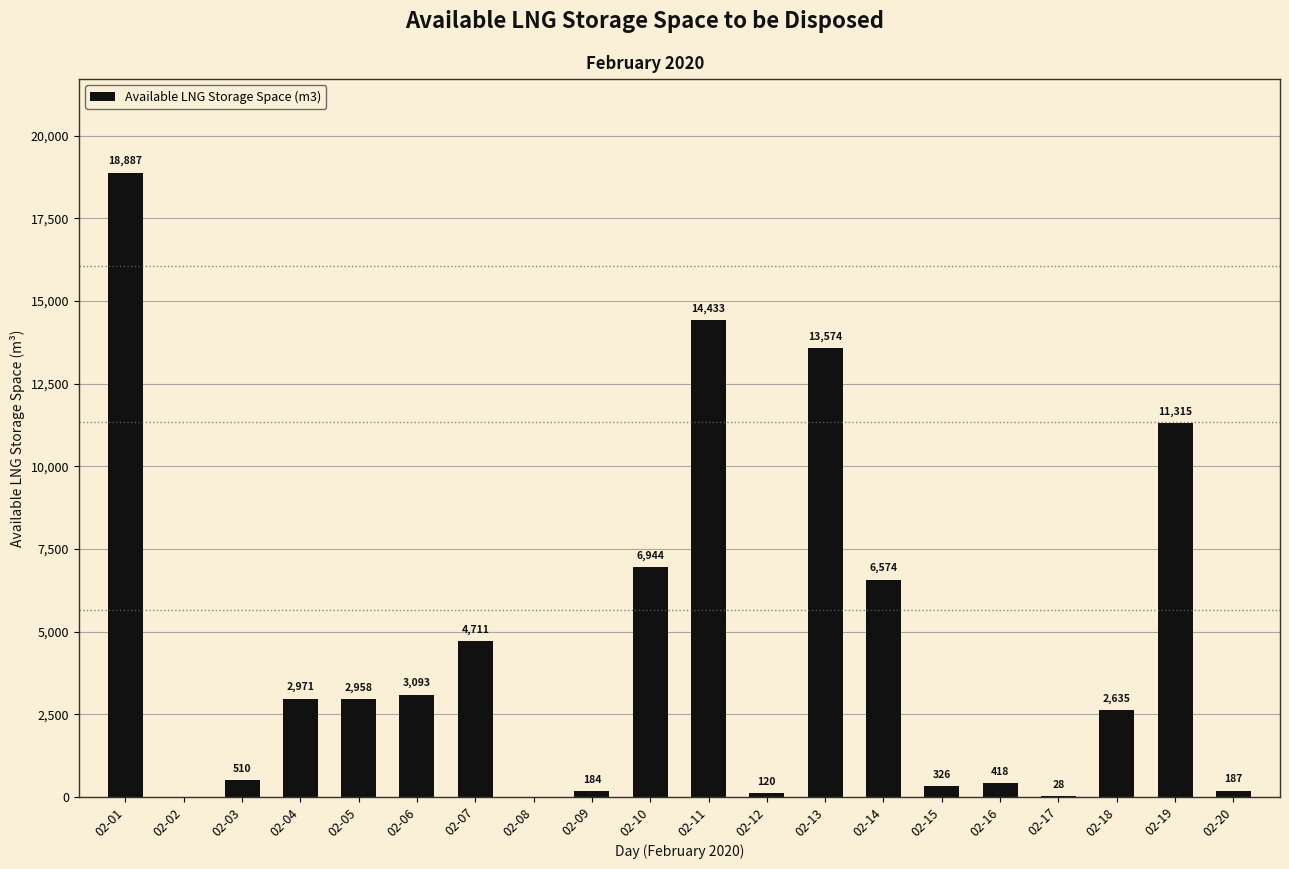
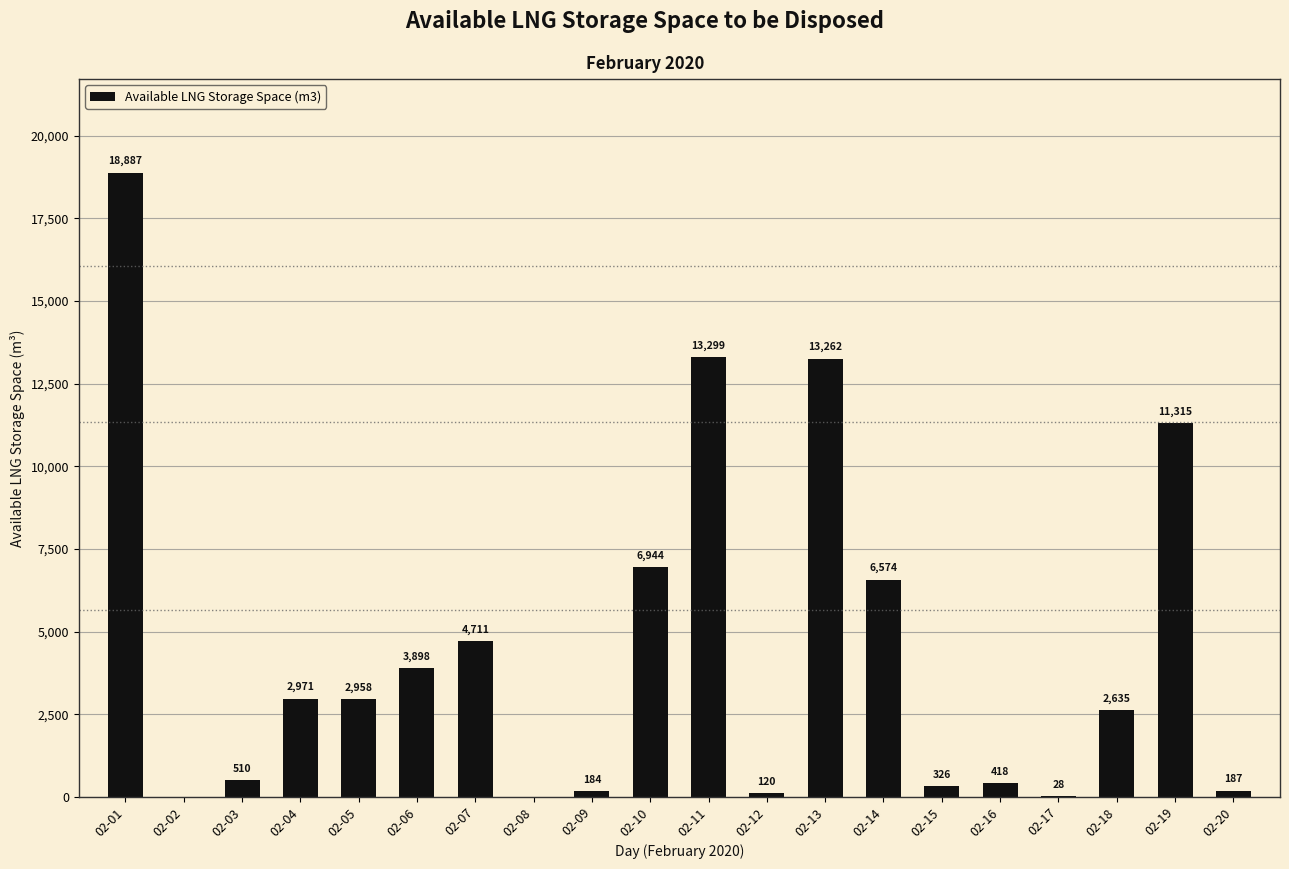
02-06: 3,093 -> 3,898
02-11: 14,433 -> 13,299
02-13: 13,574 -> 13,262
